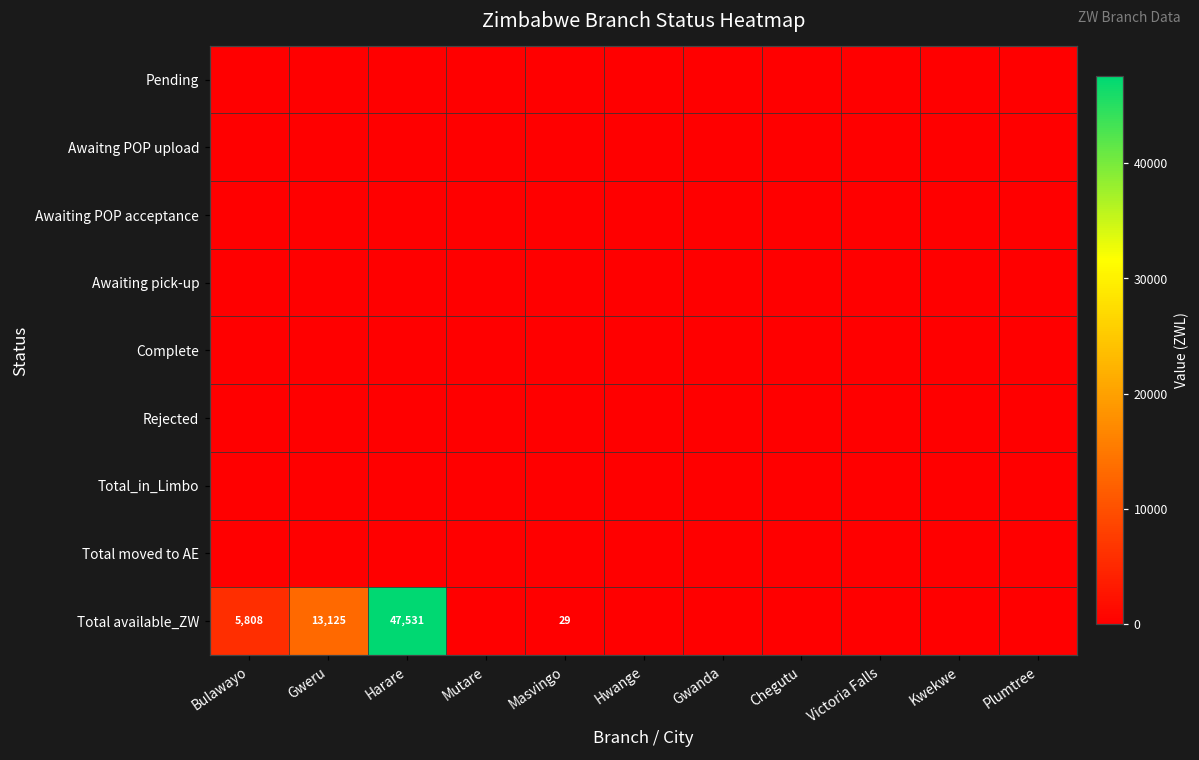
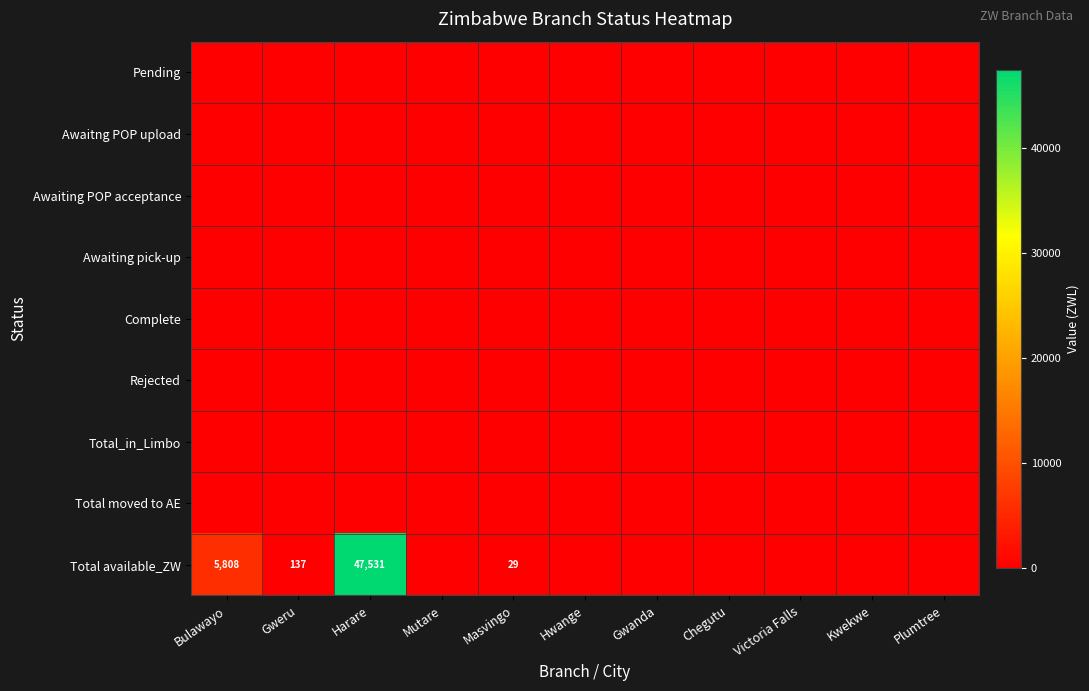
Total available_ZW, Gweru: 13,125 -> 137
